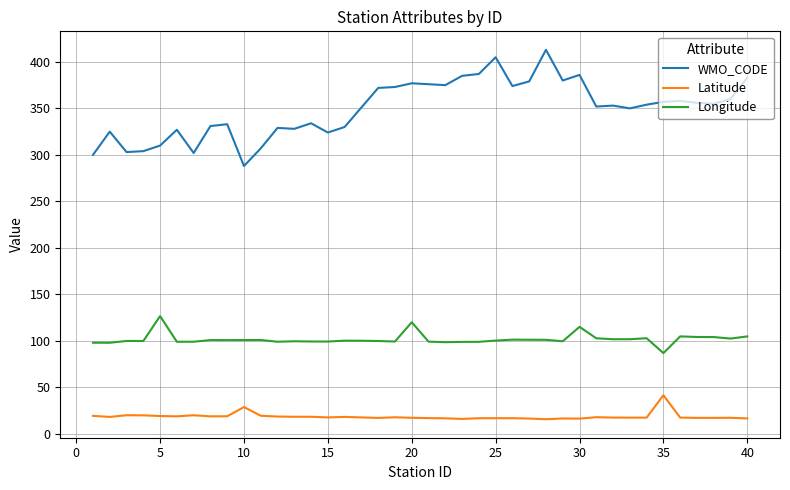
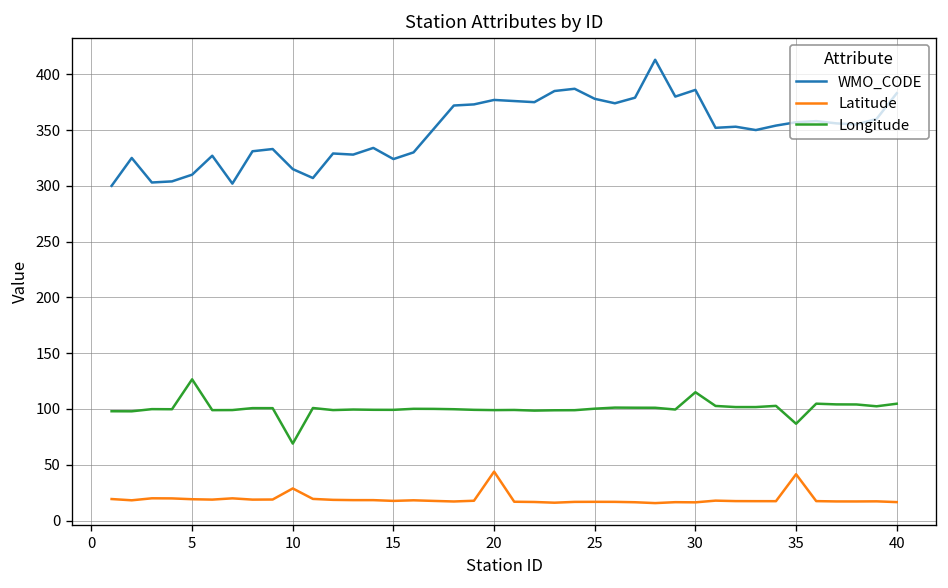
WMO_CODE, 10: 290 -> 320
Longitude, 10: 100 -> 70
Latitude, 20: 20 -> 40
Longitude, 20: 120 -> 100
WMO_CODE, 25: 410 -> 380
